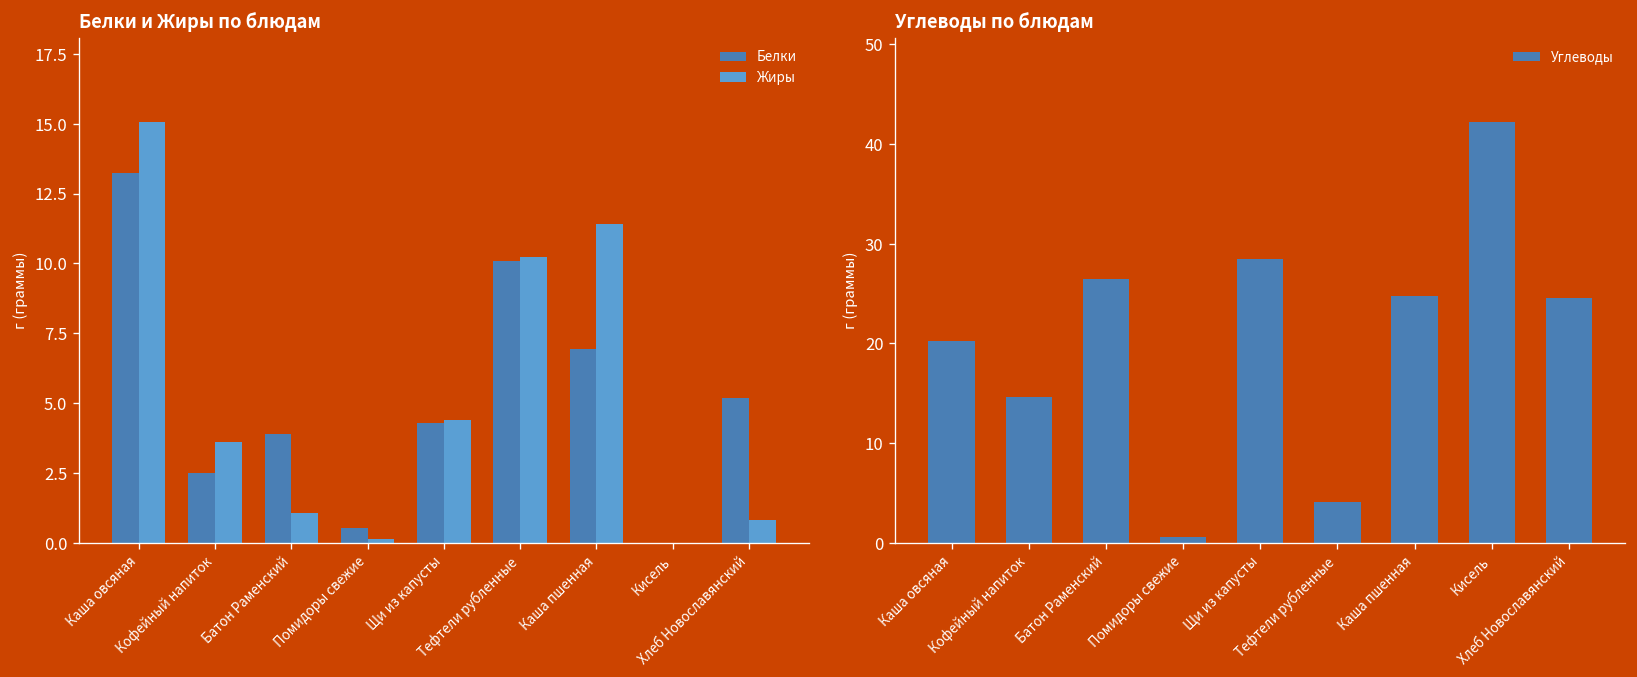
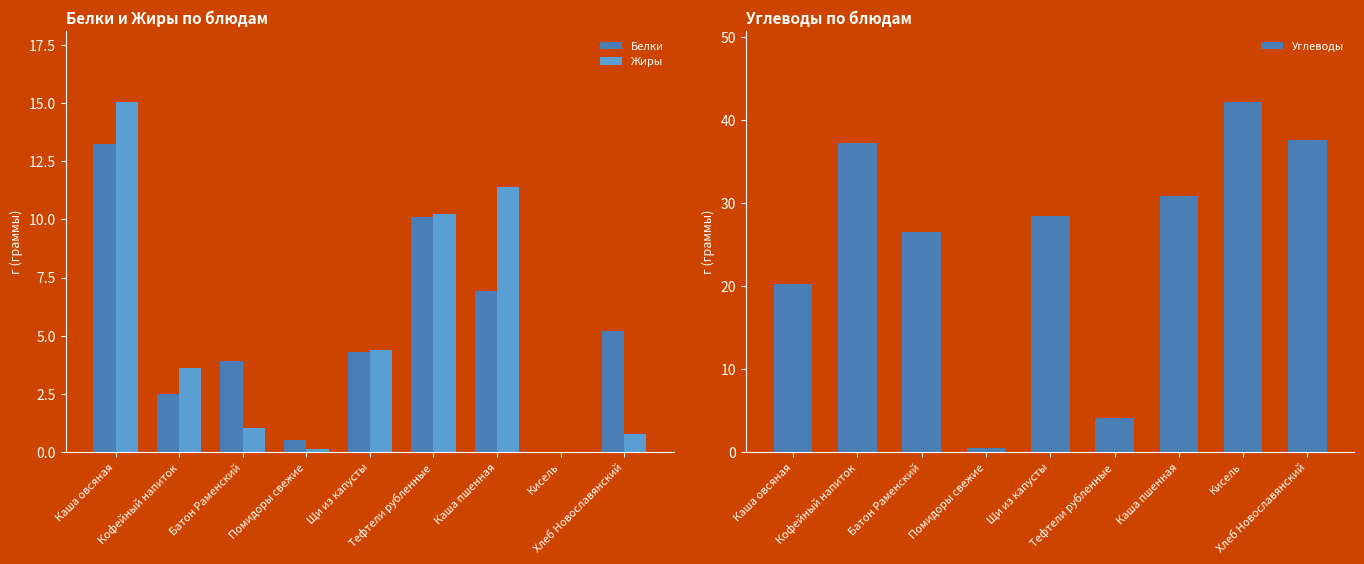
Углеводы по блюдам, Кофейный напиток: 15 -> 37
Углеводы по блюдам, Каша пшенная: 25 -> 31
Углеводы по блюдам, Хлеб Новославянский: 25 -> 38
